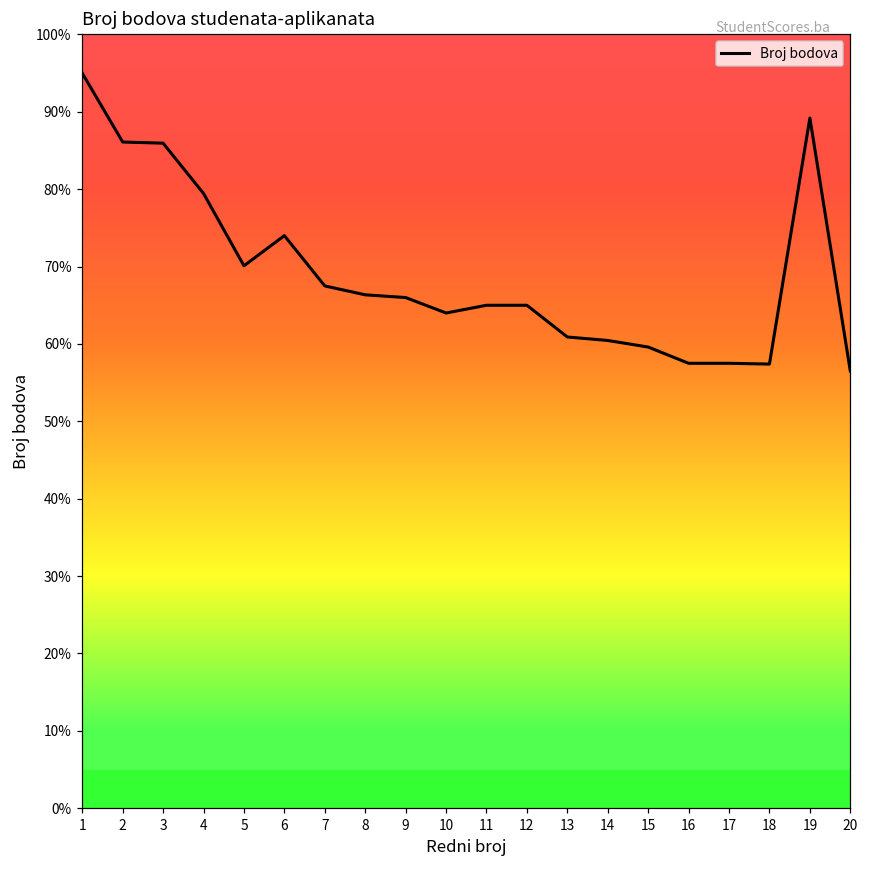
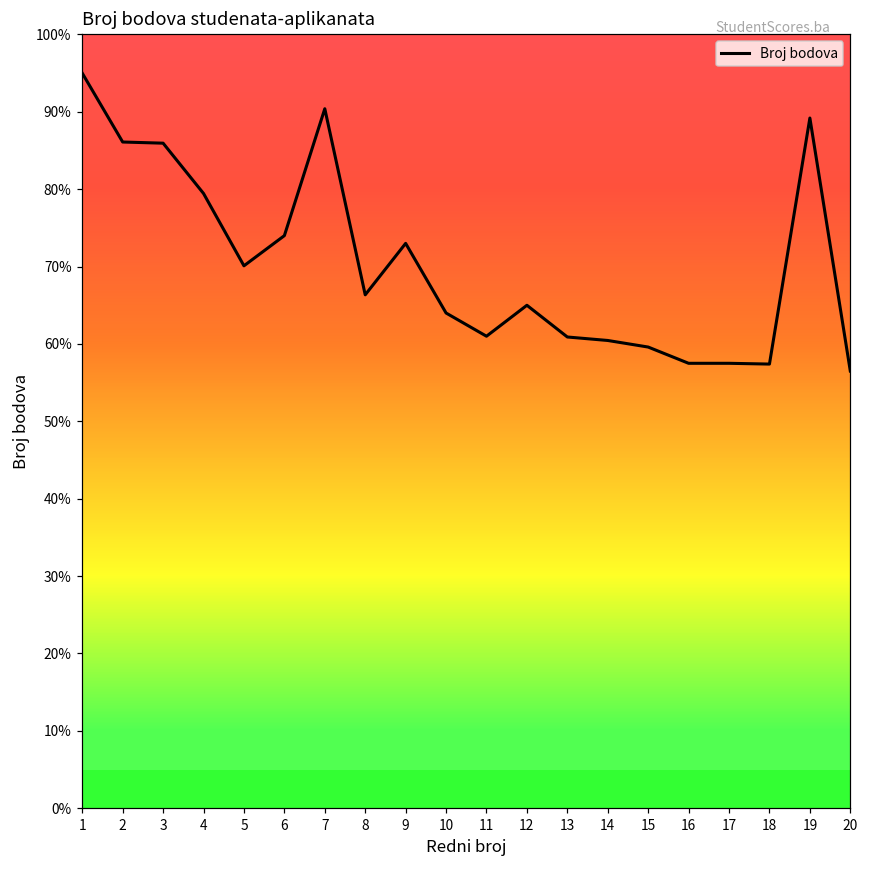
7: 68% -> 90%
9: 66% -> 73%
11: 65% -> 61%
